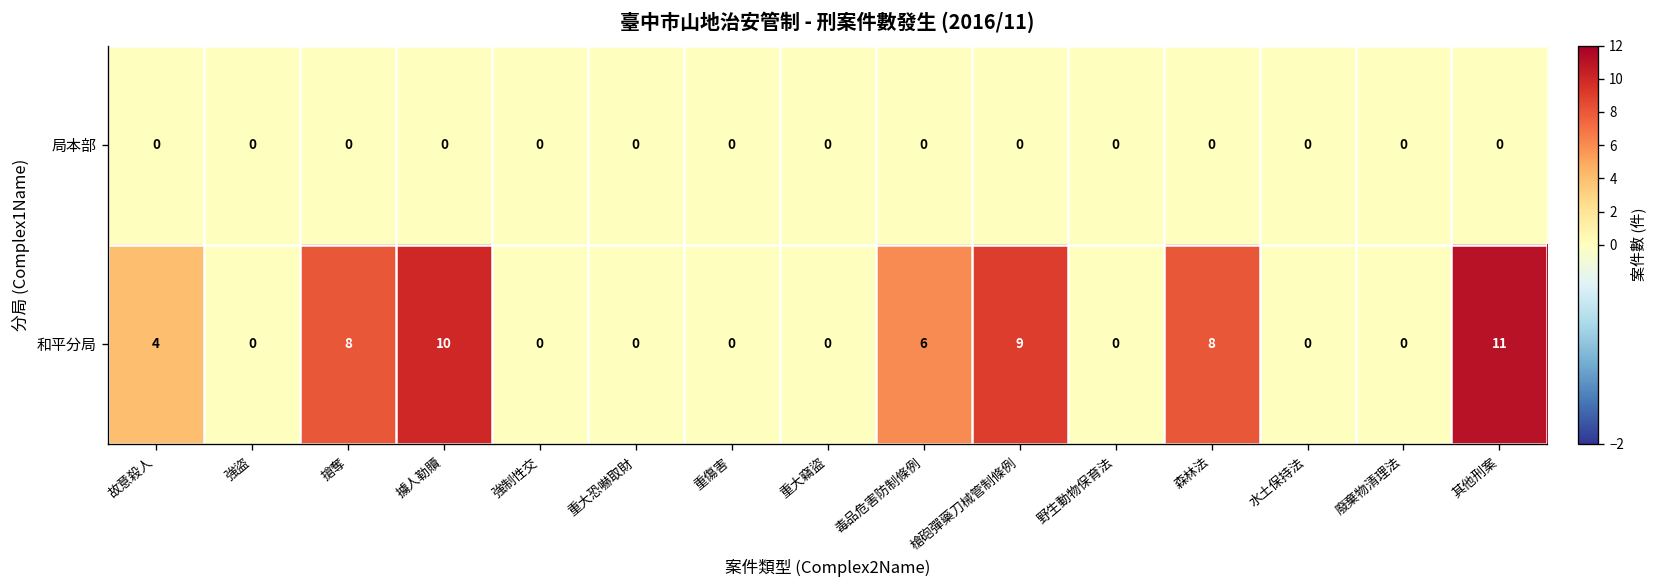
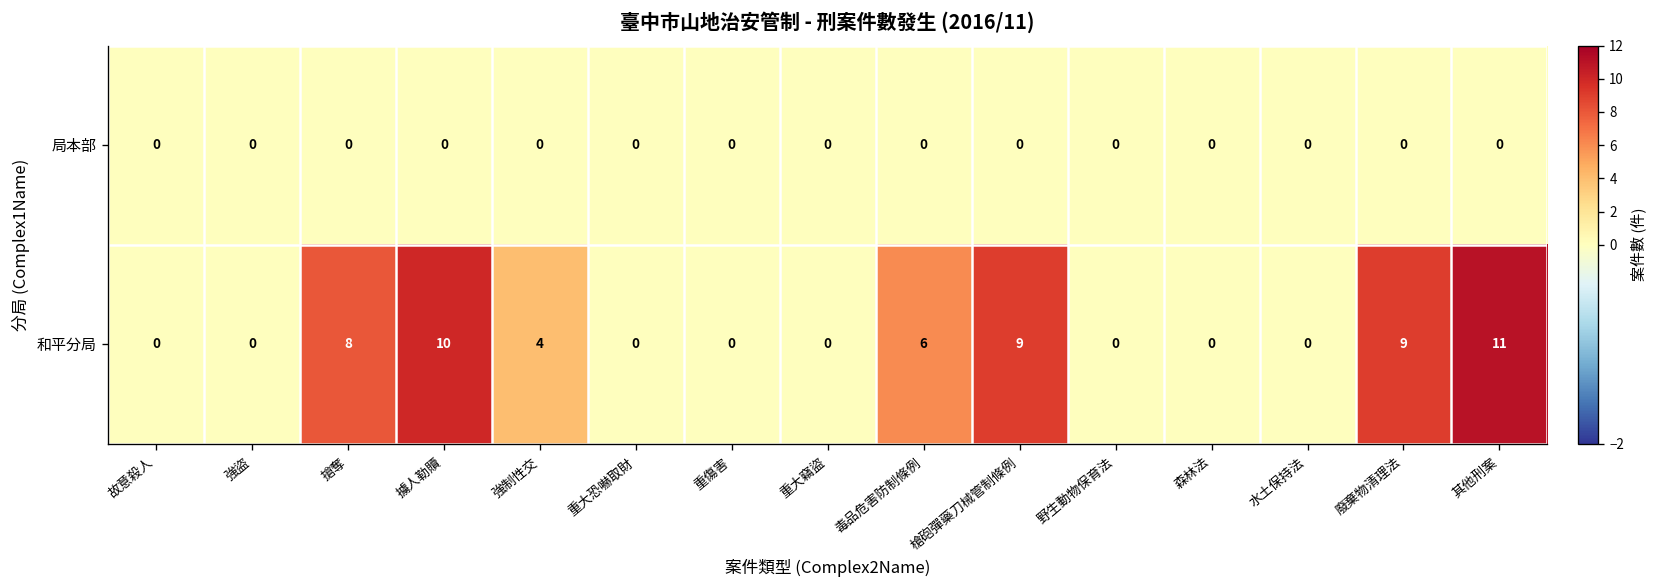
和平分局, 故意殺人: 4 -> 0
和平分局, 強制性交: 0 -> 4
和平分局, 森林法: 8 -> 0
和平分局, 廢棄物清理法: 0 -> 9
